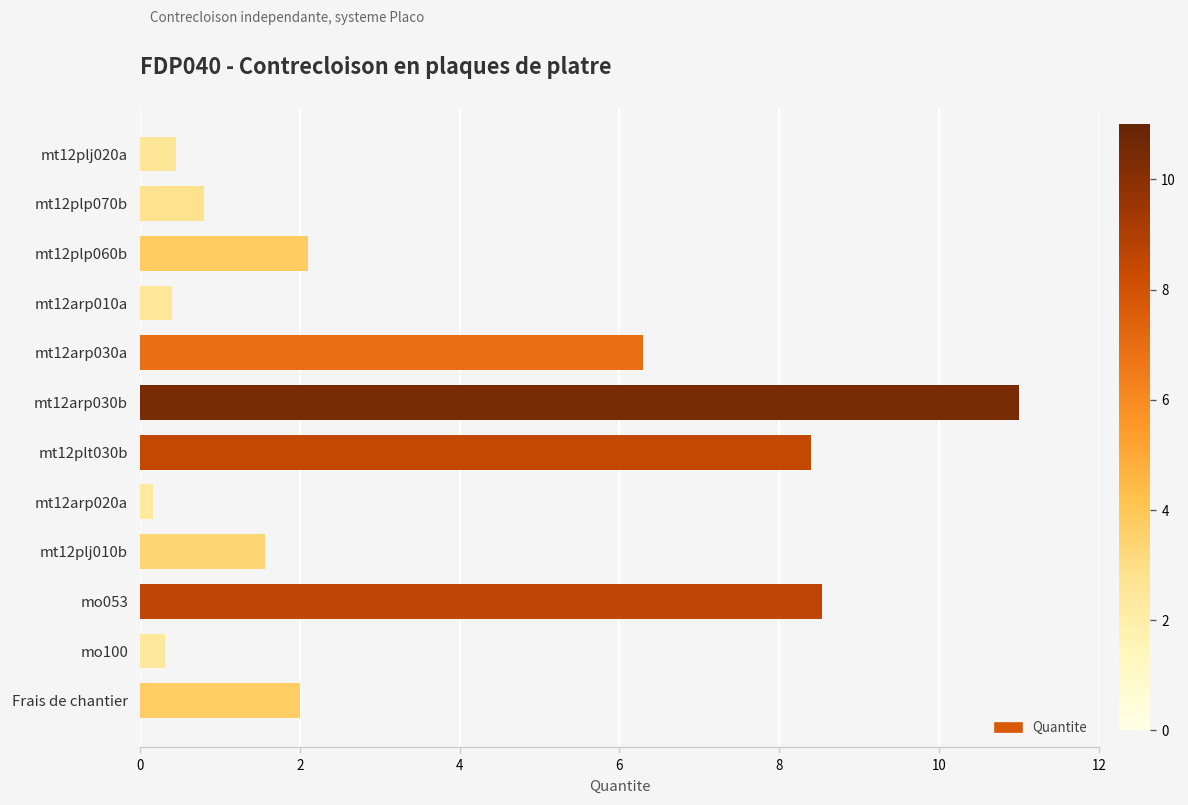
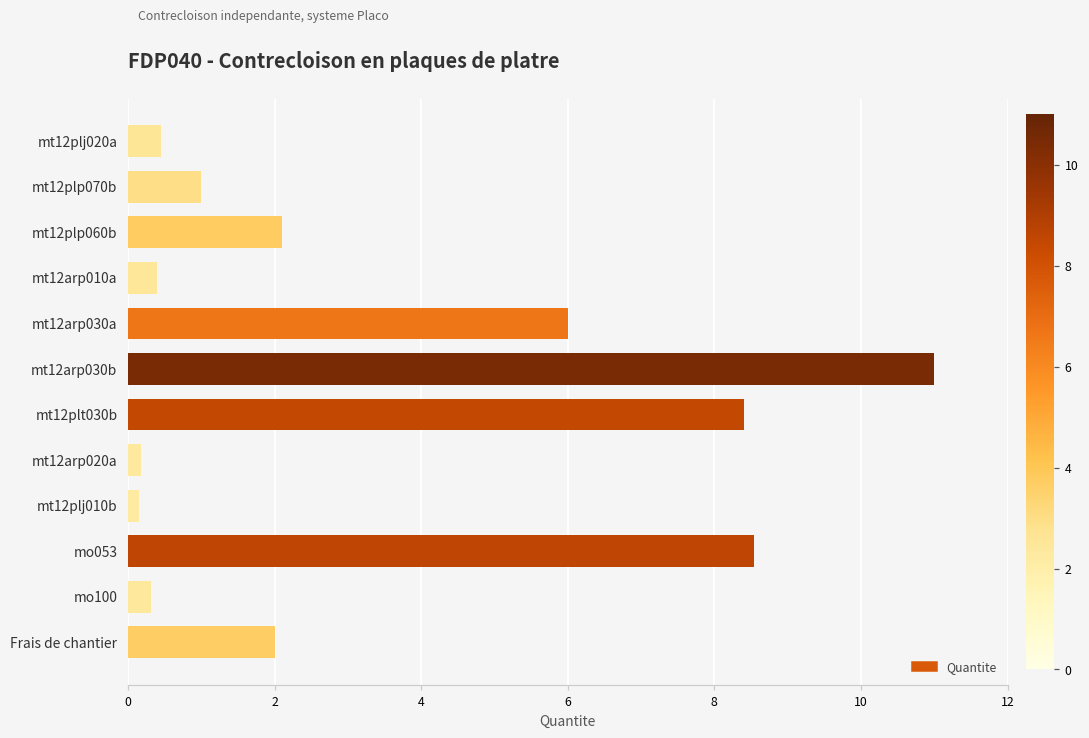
mt12plp070b: 0.8 -> 1.0
mt12arp030a: 6.3 -> 6.0
mt12plj010b: 1.6 -> 0.2
